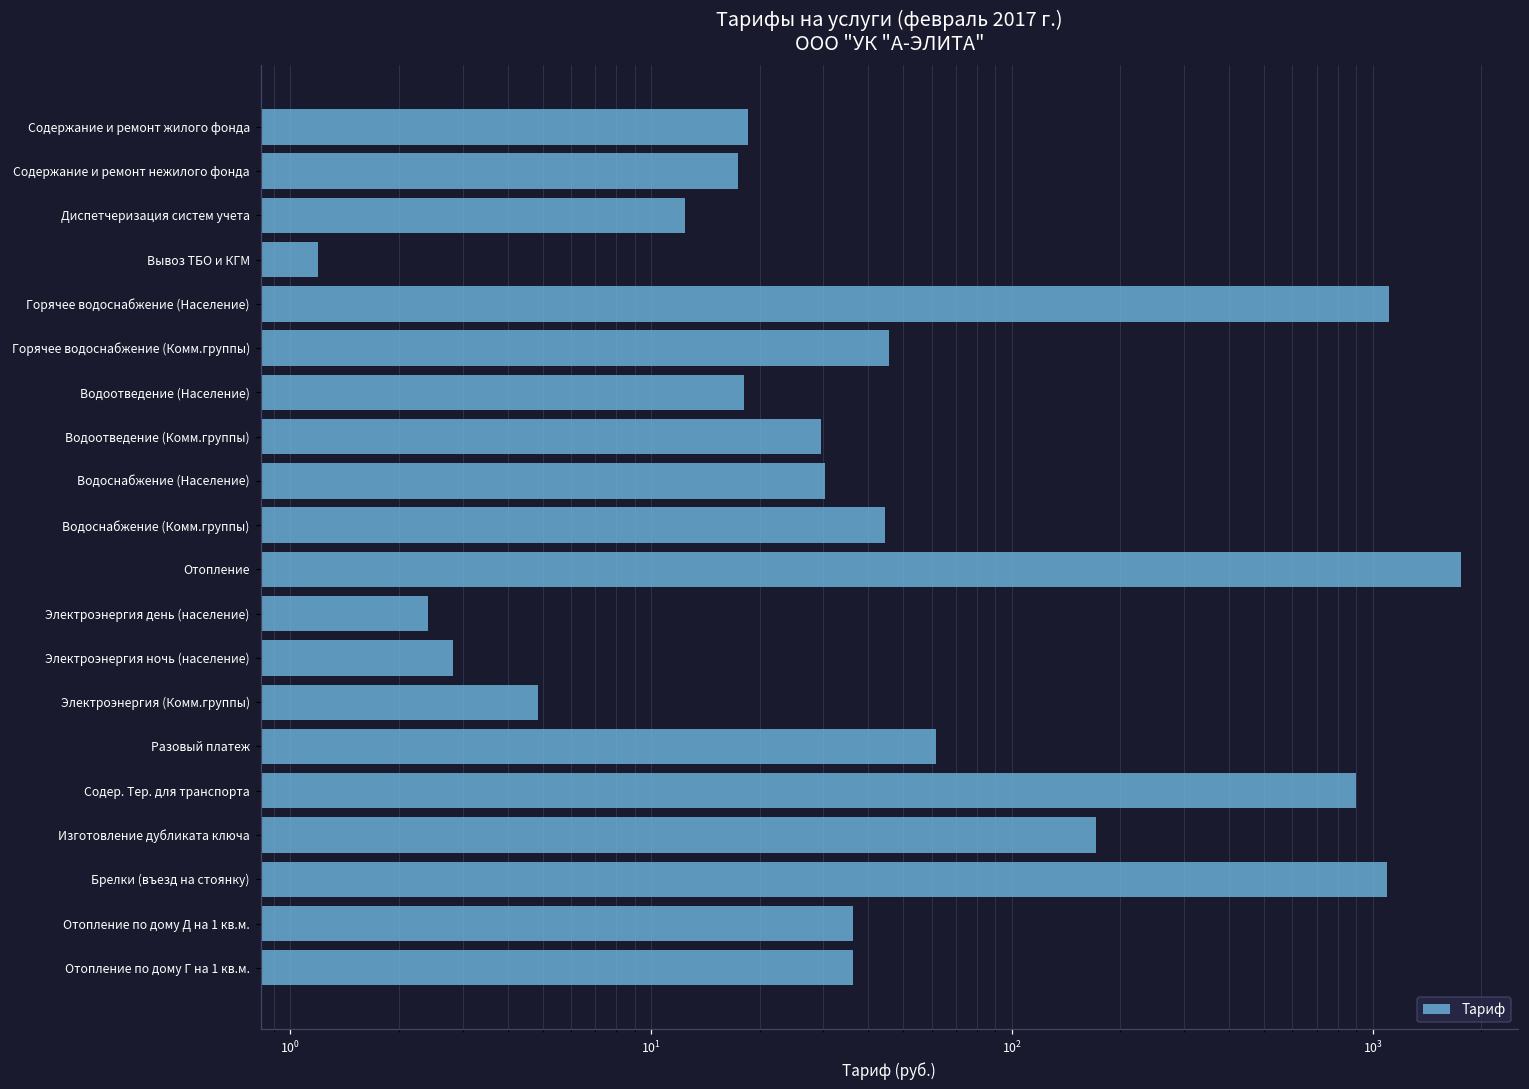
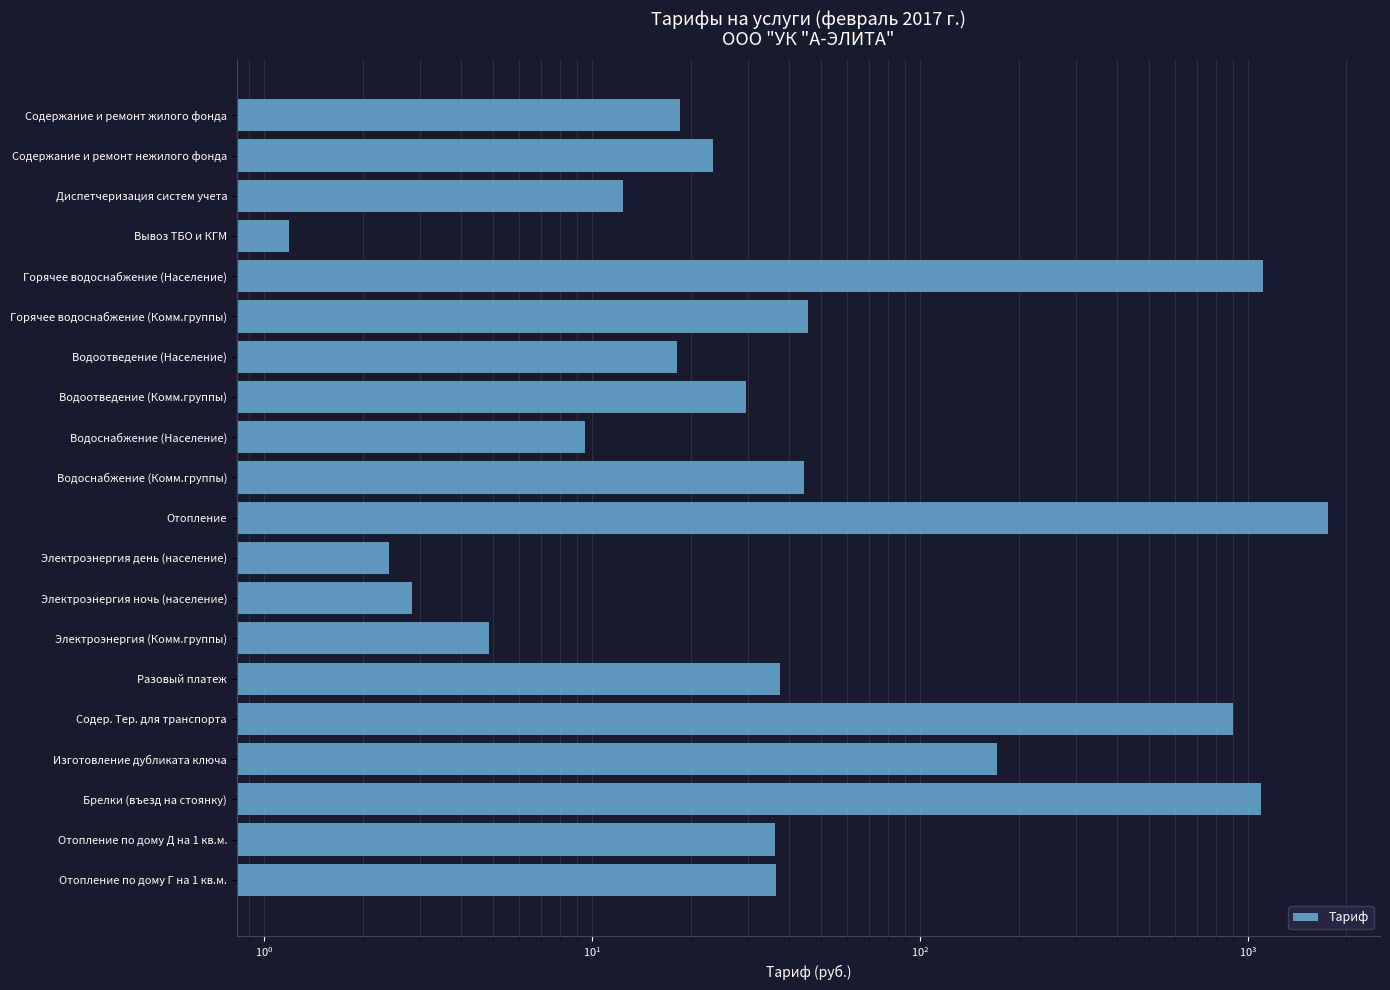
Содержание и ремонт нежилого фонда: 17 -> 23
Водоснабжение (Население): 30 -> 9.5
Разовый платеж: 61 -> 37
